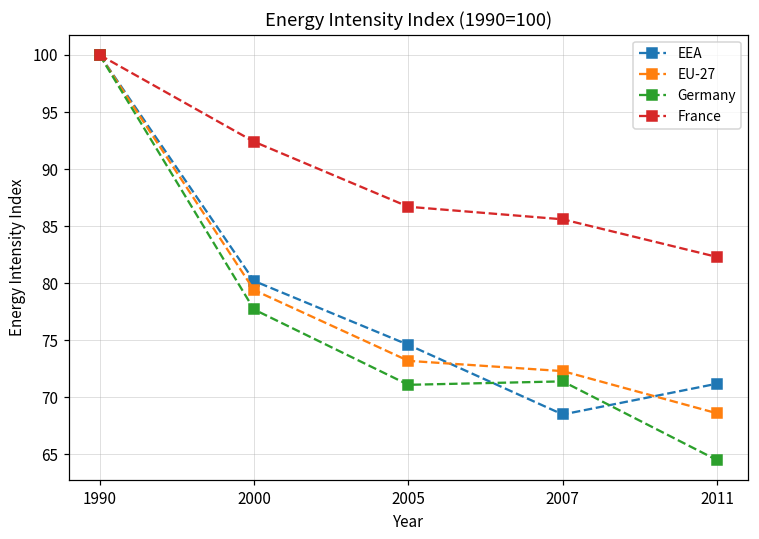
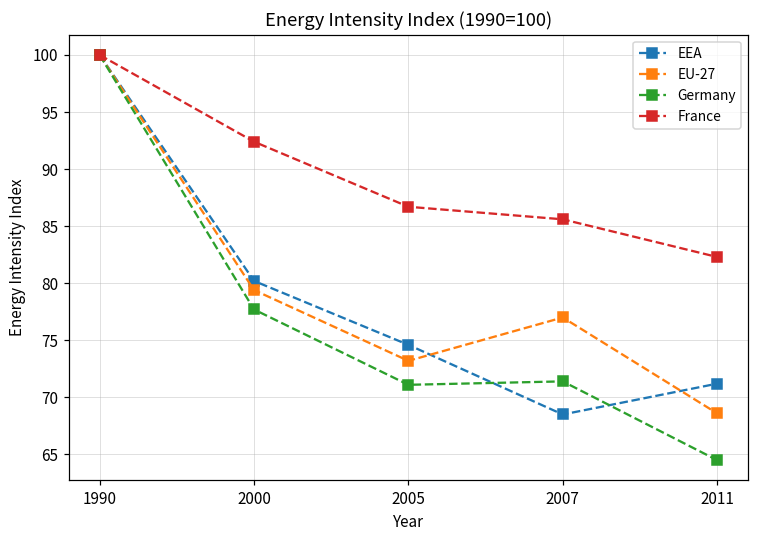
EU-27, 2007: 72.3 -> 77.0
